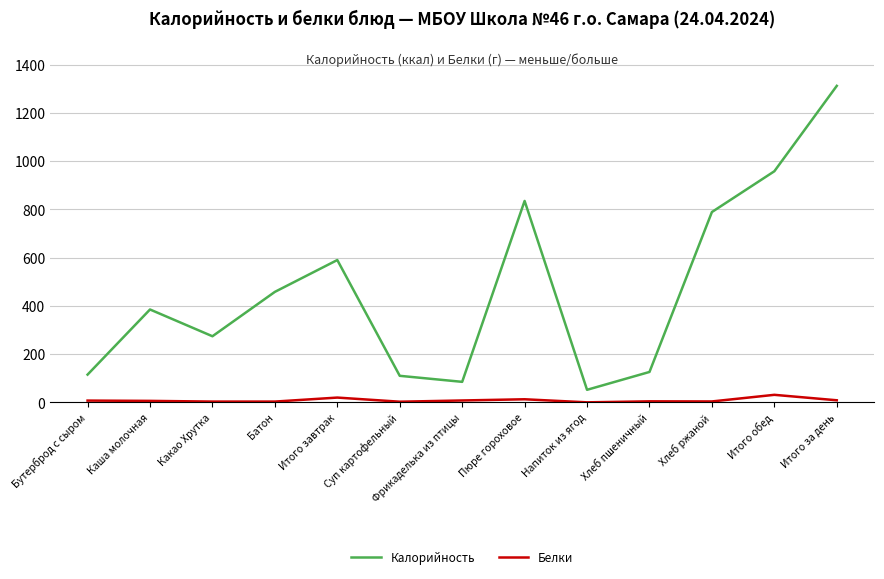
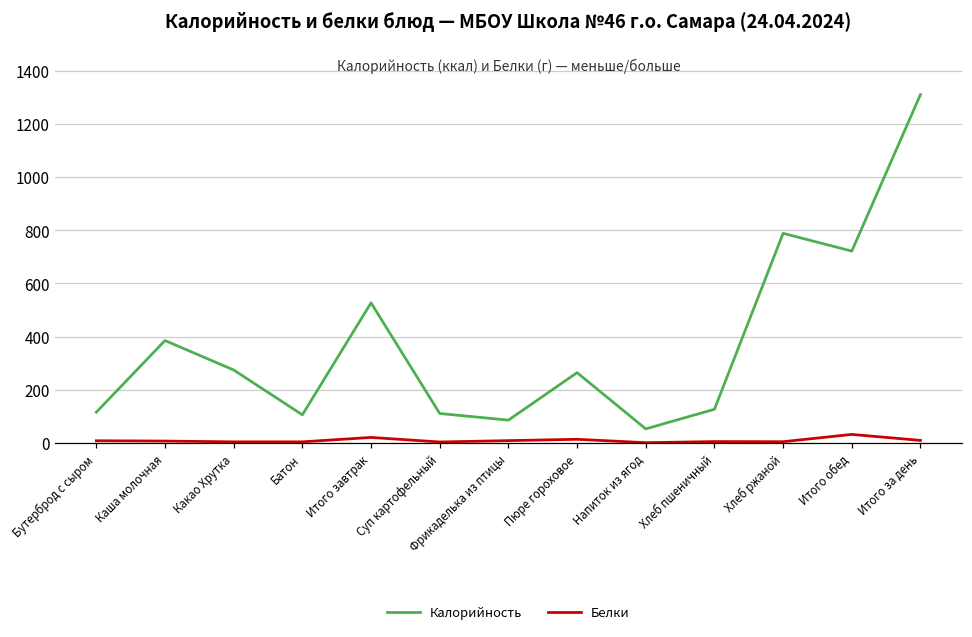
Калорийность, Батон: 460 -> 110
Калорийность, Итого завтрак: 590 -> 530
Калорийность, Пюре гороховое: 840 -> 260
Калорийность, Итого обед: 960 -> 720
